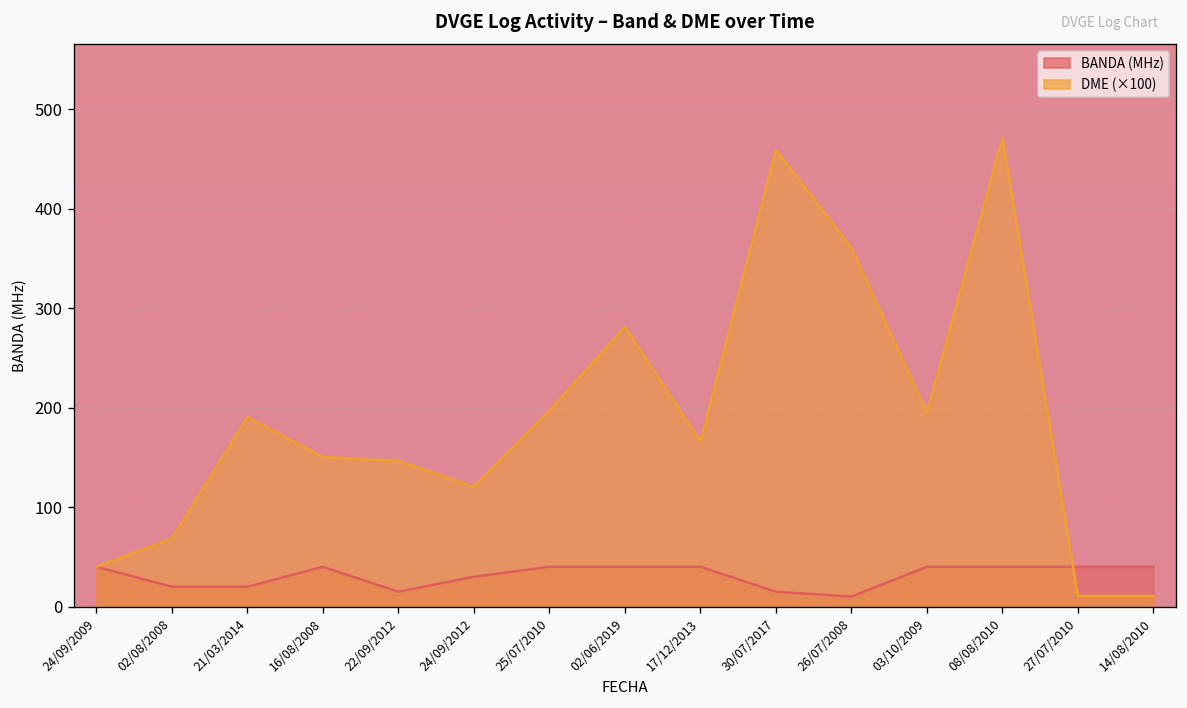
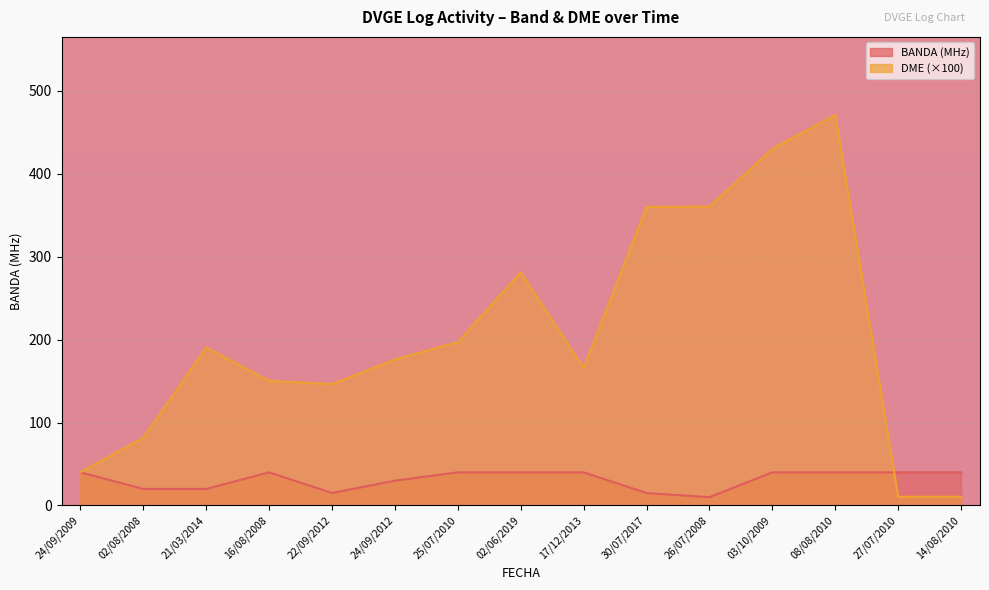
DME (×100), 02/08/2008: 70 -> 80
DME (×100), 24/09/2012: 120 -> 180
DME (×100), 30/07/2017: 460 -> 360
DME (×100), 03/10/2009: 190 -> 430
